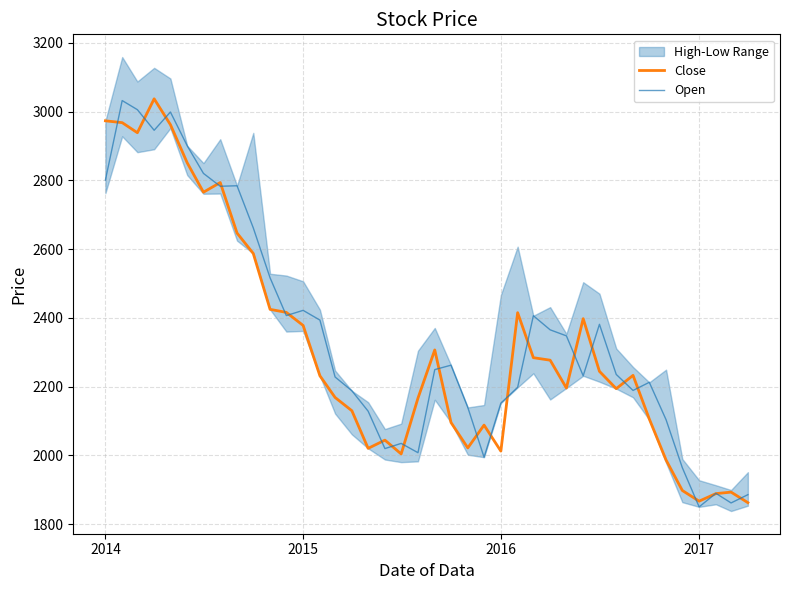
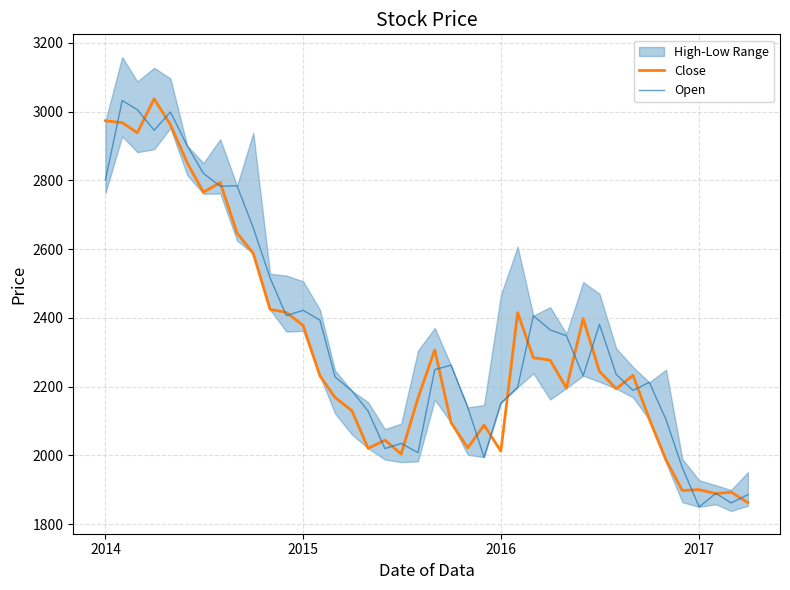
Close, 2017: 1870 -> 1900
